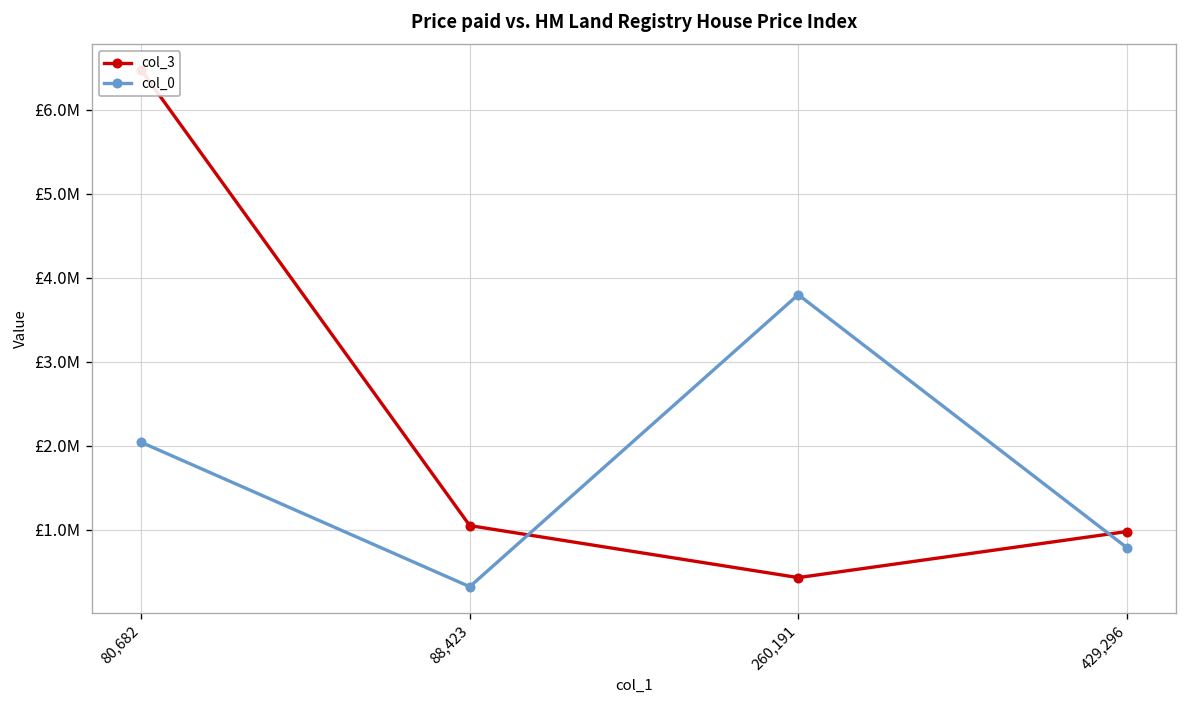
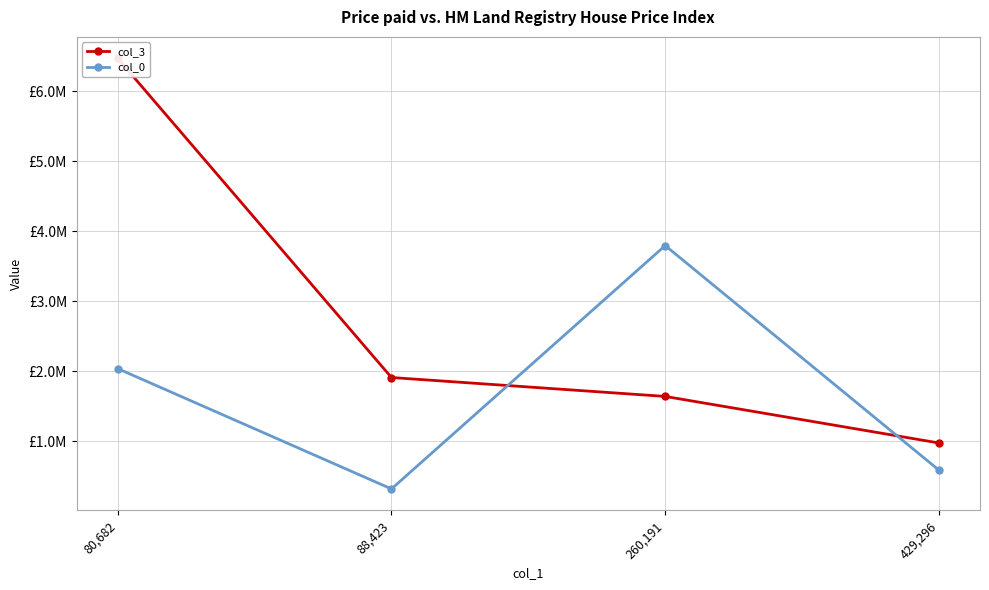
col_3, 88,423: £1000000 -> £1900000
col_3, 260,191: £400000 -> £1600000
col_0, 429,296: £800000 -> £600000
